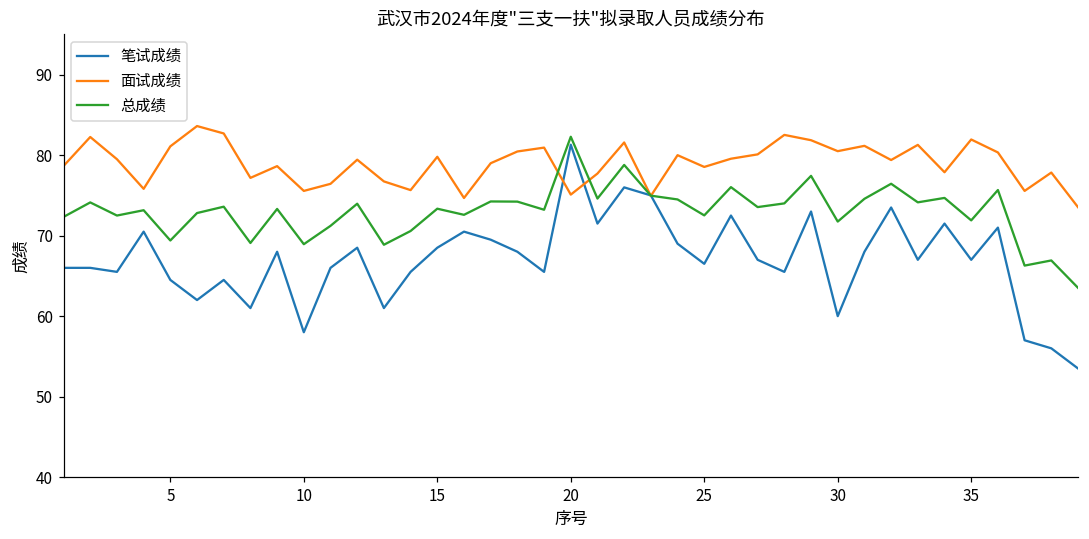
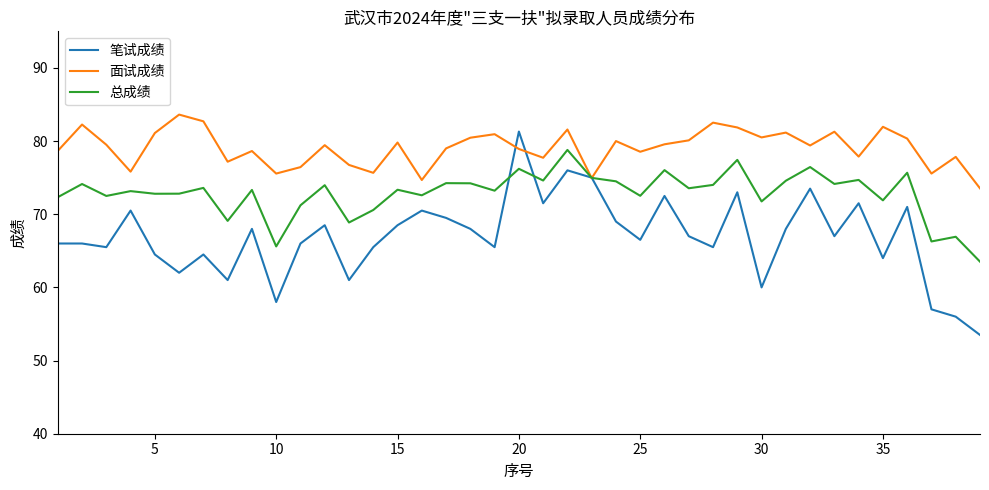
总成绩, 5: 69 -> 73
总成绩, 10: 69 -> 66
面试成绩, 20: 75 -> 79
总成绩, 20: 82 -> 76
笔试成绩, 35: 67 -> 64
